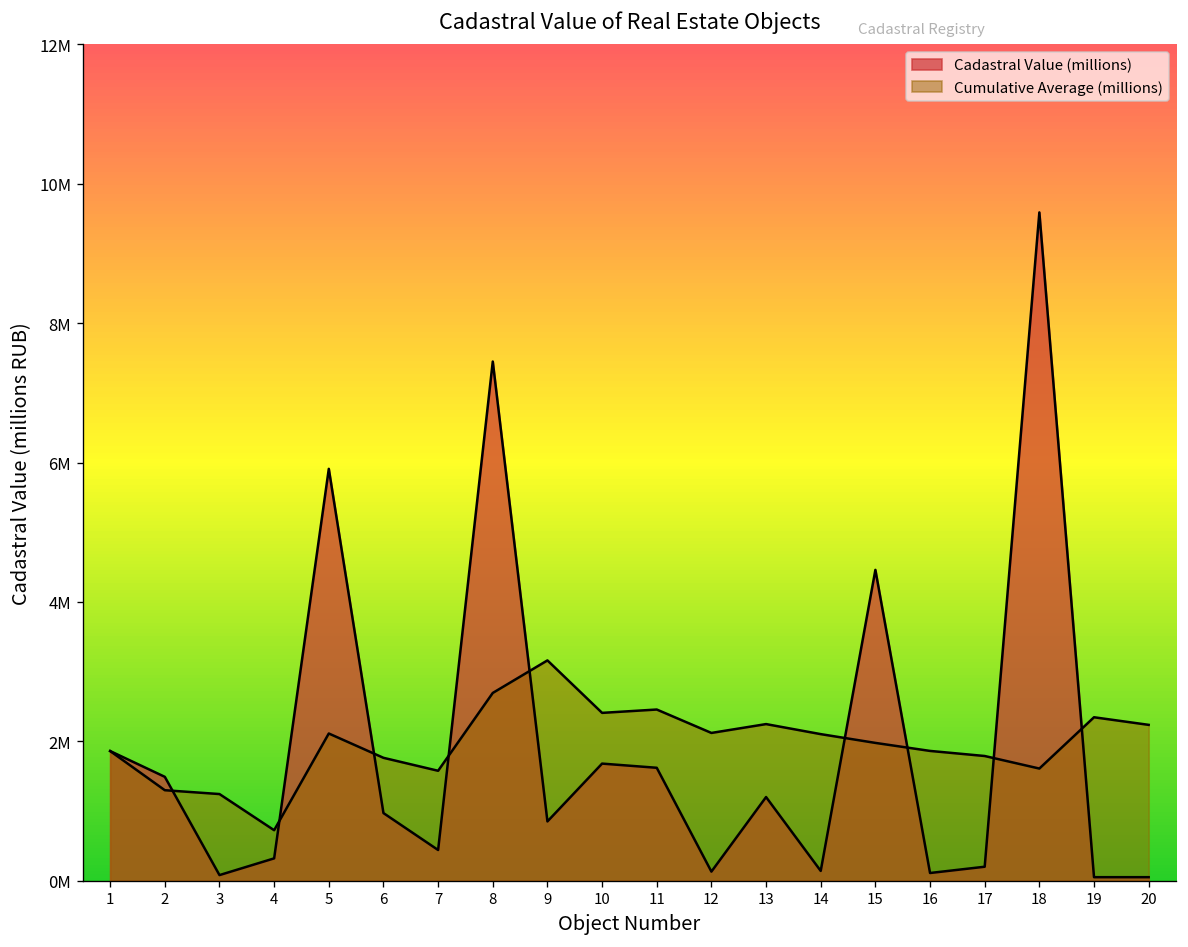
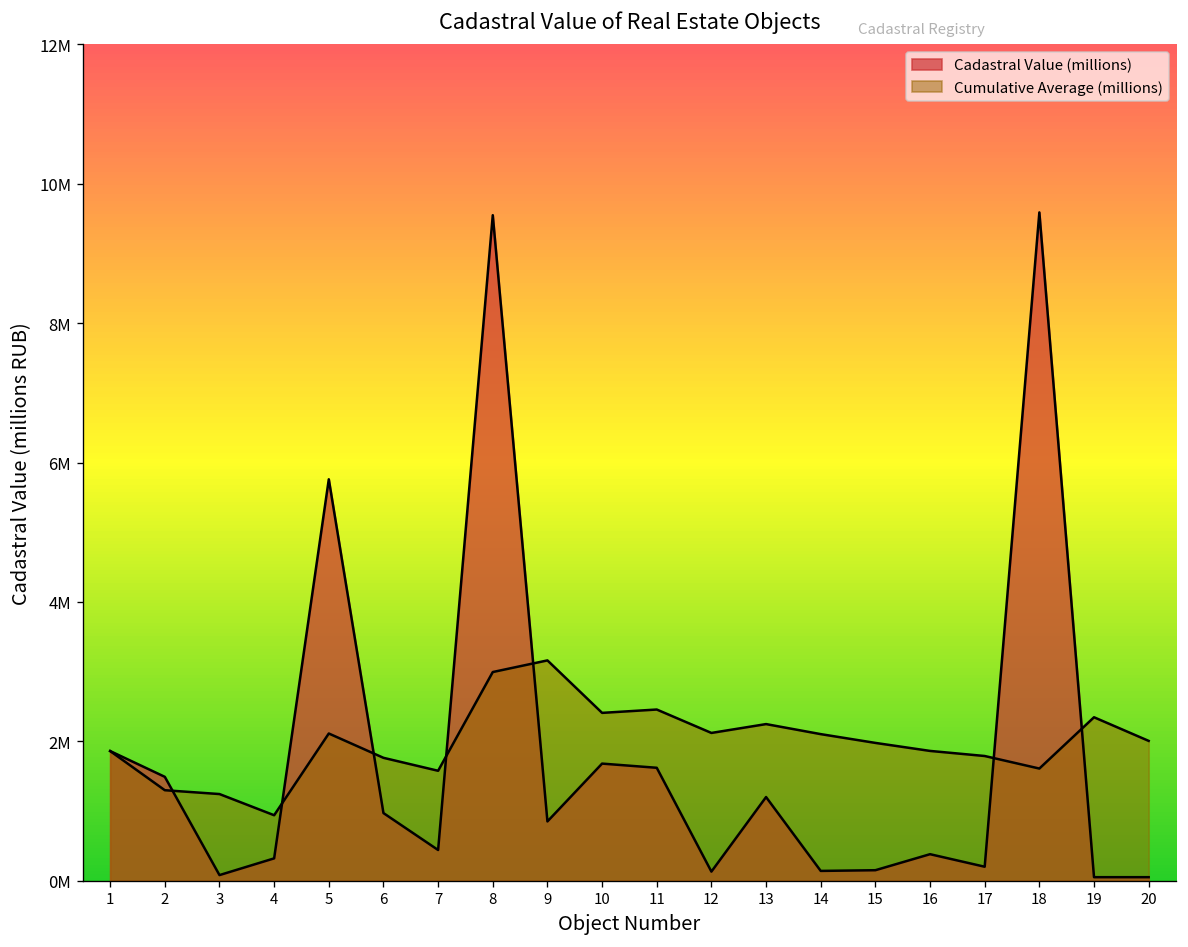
Cumulative Average (millions), 4: 700000 -> 900000
Cadastral Value (millions), 5: 5900000 -> 5800000
Cadastral Value (millions), 8: 7500000 -> 9600000
Cumulative Average (millions), 8: 2700000 -> 3000000
Cadastral Value (millions), 15: 4500000 -> 200000
Cadastral Value (millions), 16: 100000 -> 400000
Cumulative Average (millions), 20: 2200000 -> 2000000
